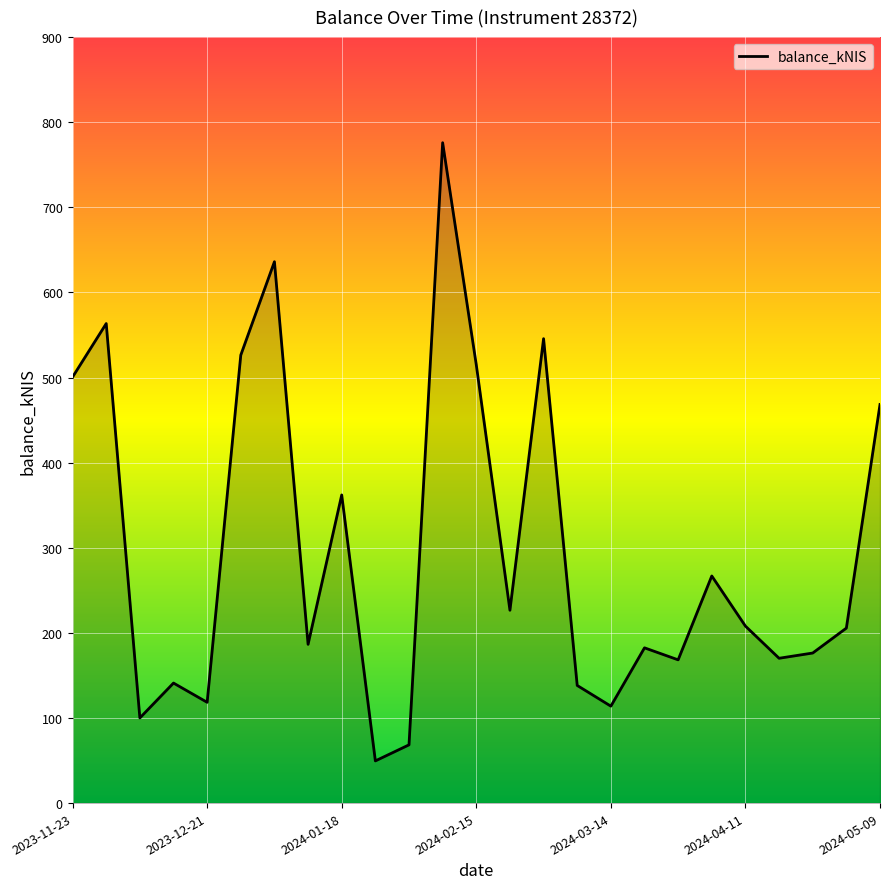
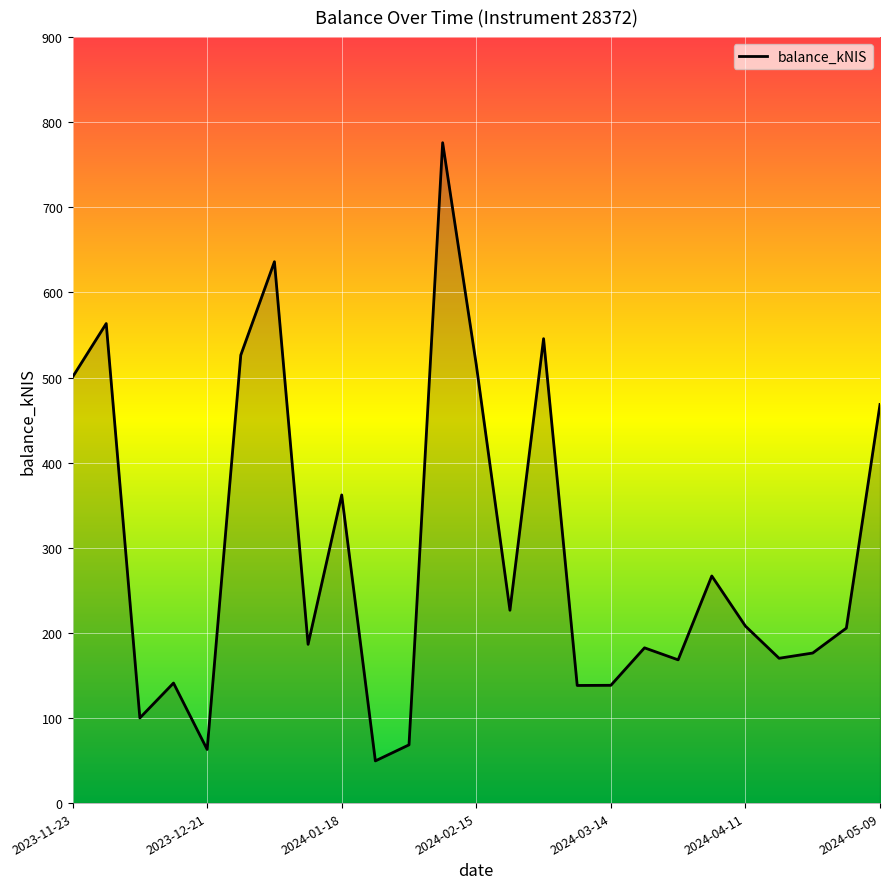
2023-12-21: 120 -> 60
2024-03-14: 110 -> 140
